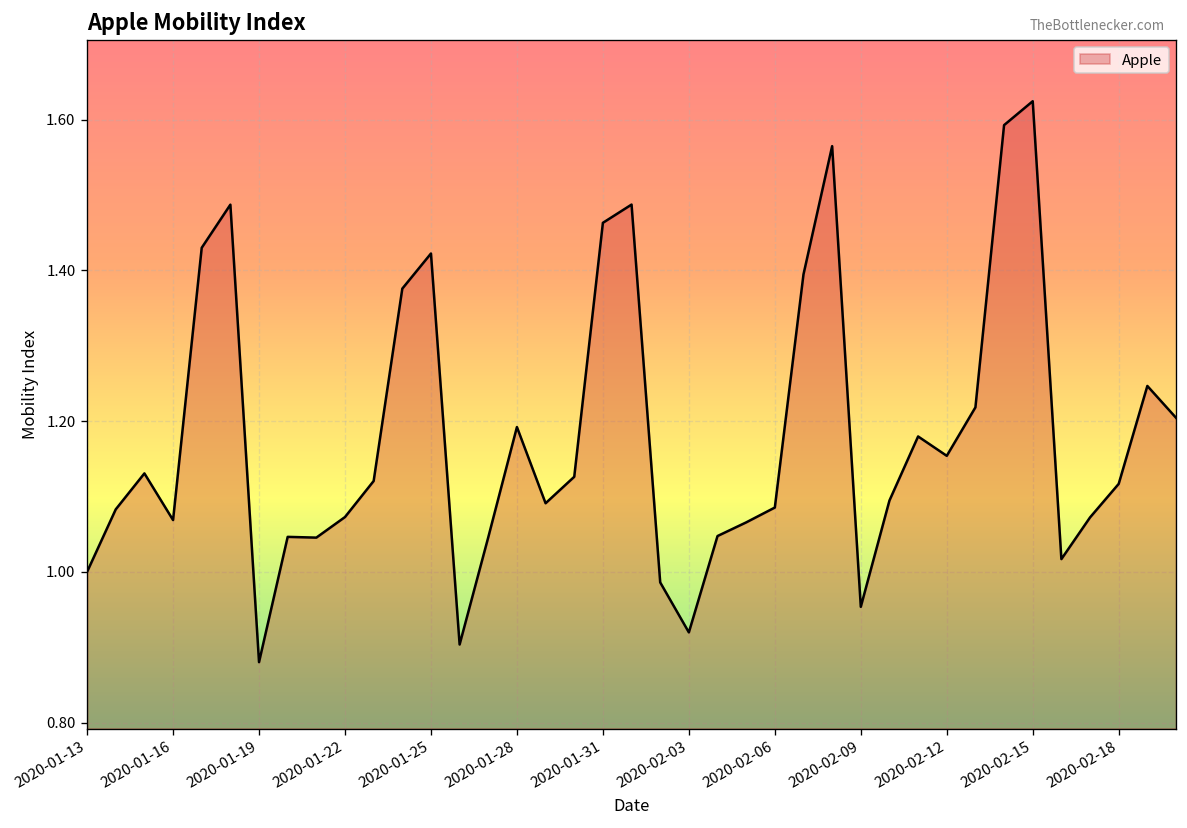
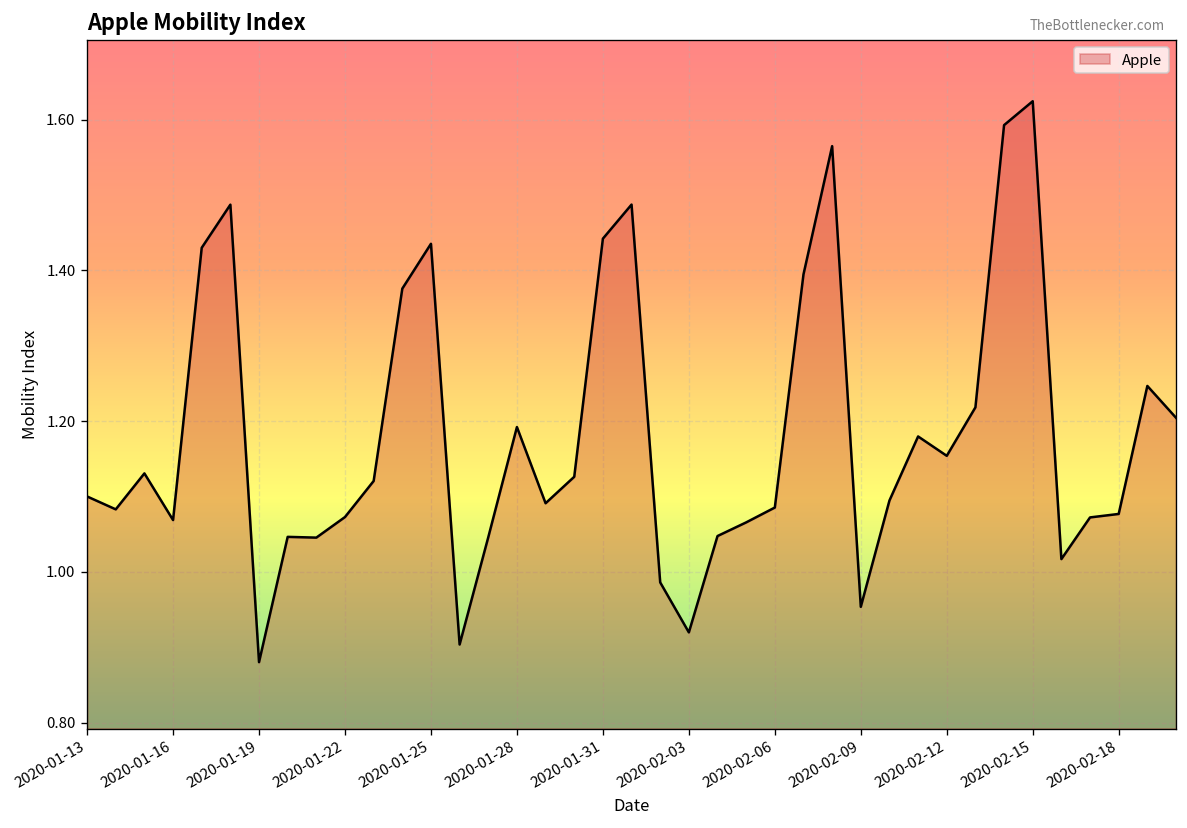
2020-01-13: 1.0 -> 1.1
2020-01-25: 1.42 -> 1.44
2020-01-31: 1.46 -> 1.44
2020-02-18: 1.12 -> 1.08
